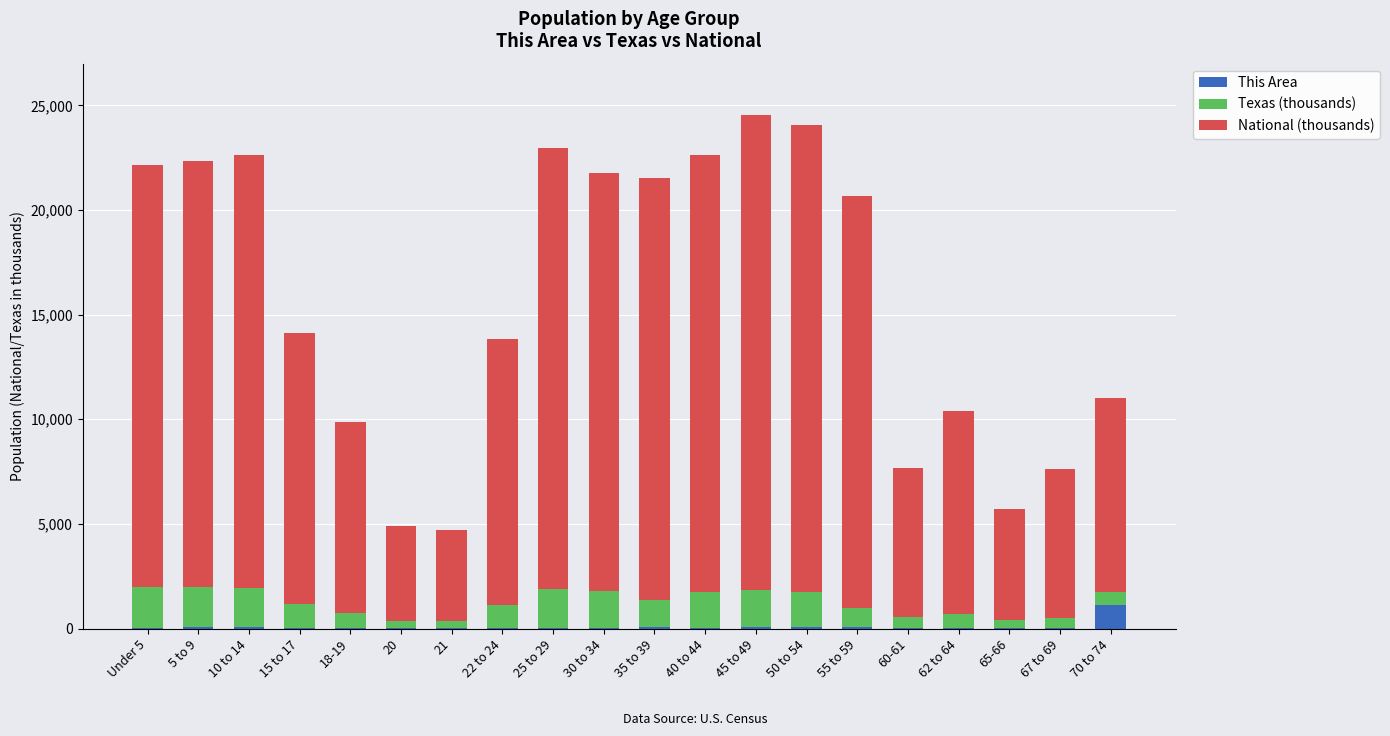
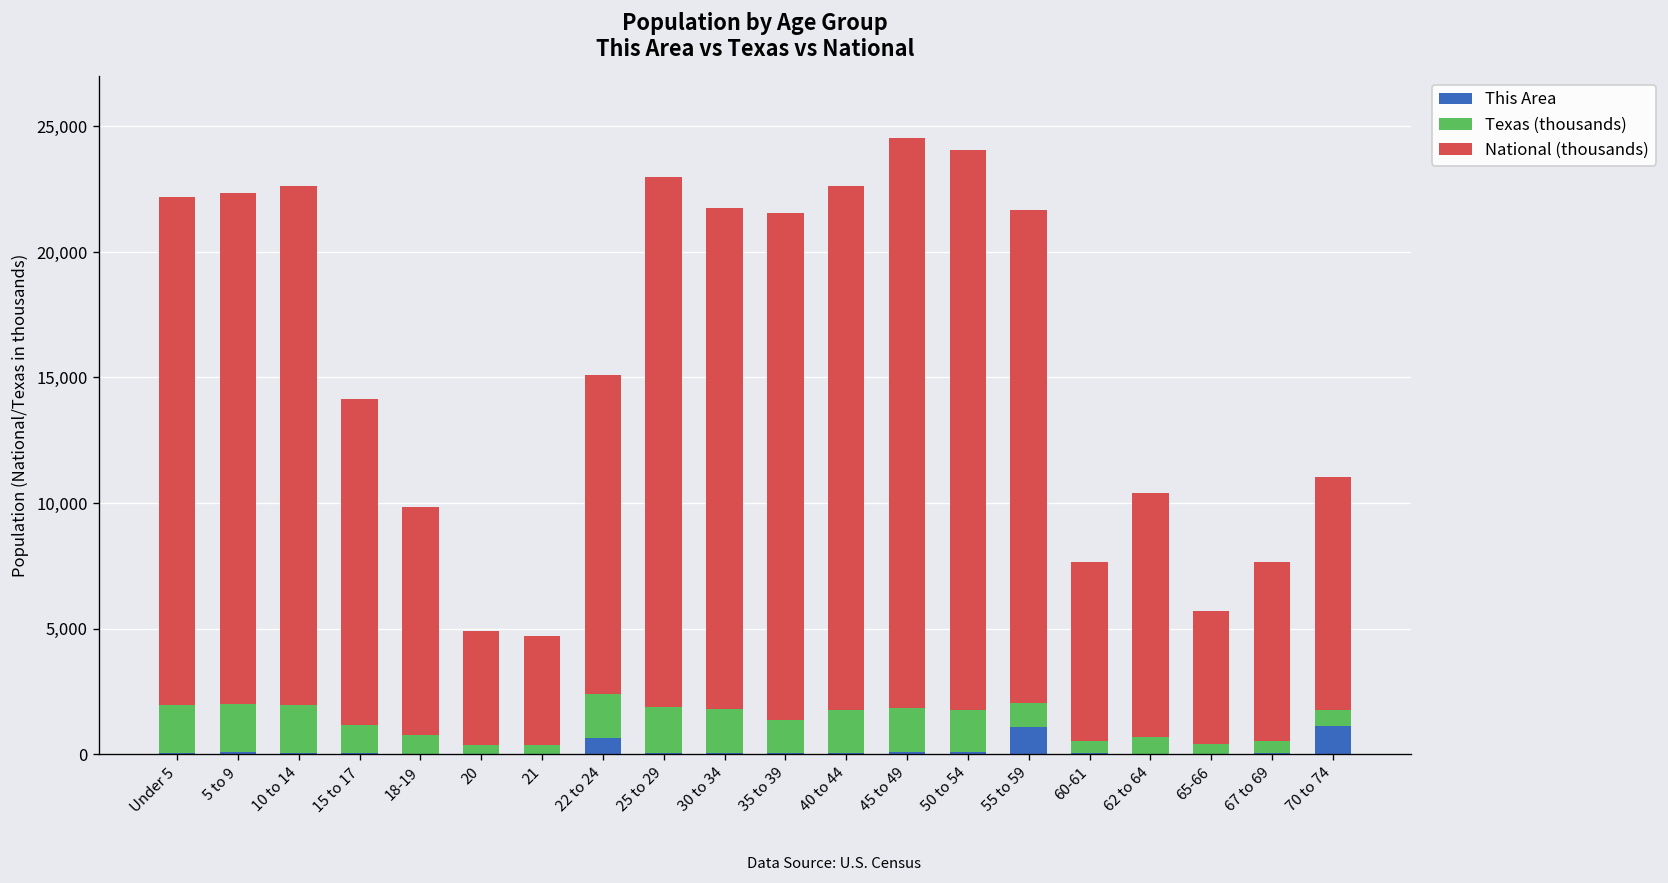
This Area, 22 to 24: 0 -> 600
Texas (thousands), 22 to 24: 1,100 -> 1,800
This Area, 55 to 59: 100 -> 1,100
